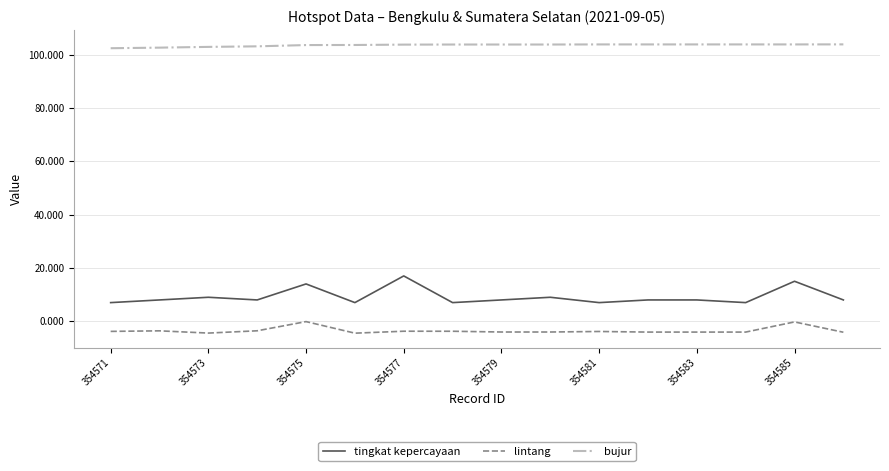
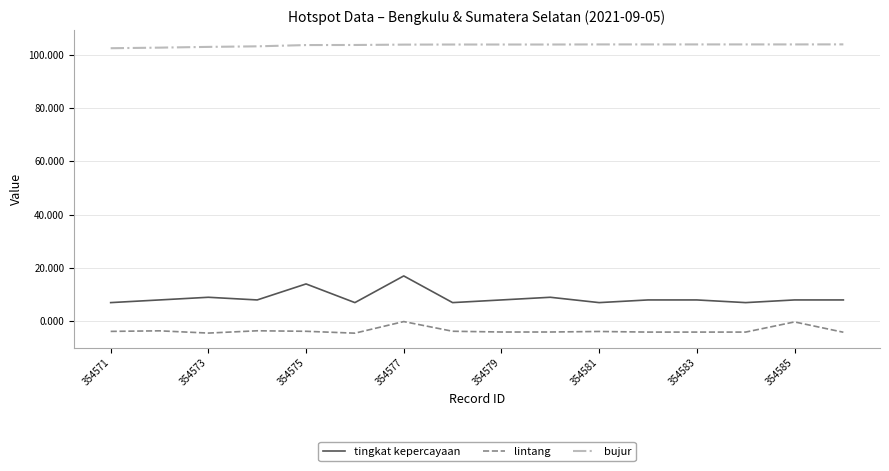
lintang, 354575: 0 -> -4
lintang, 354577: -4 -> 0
tingkat kepercayaan, 354585: 15 -> 8
